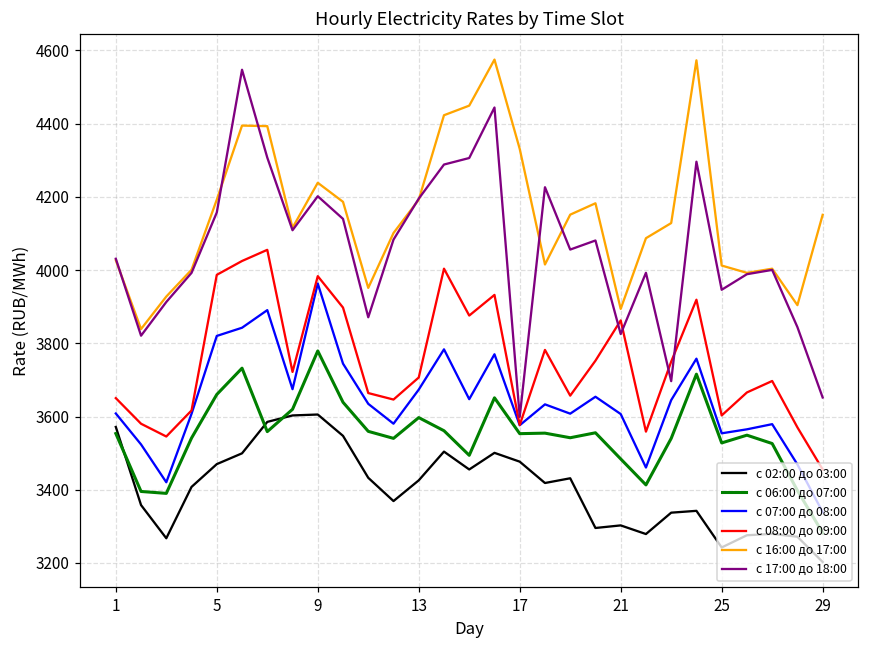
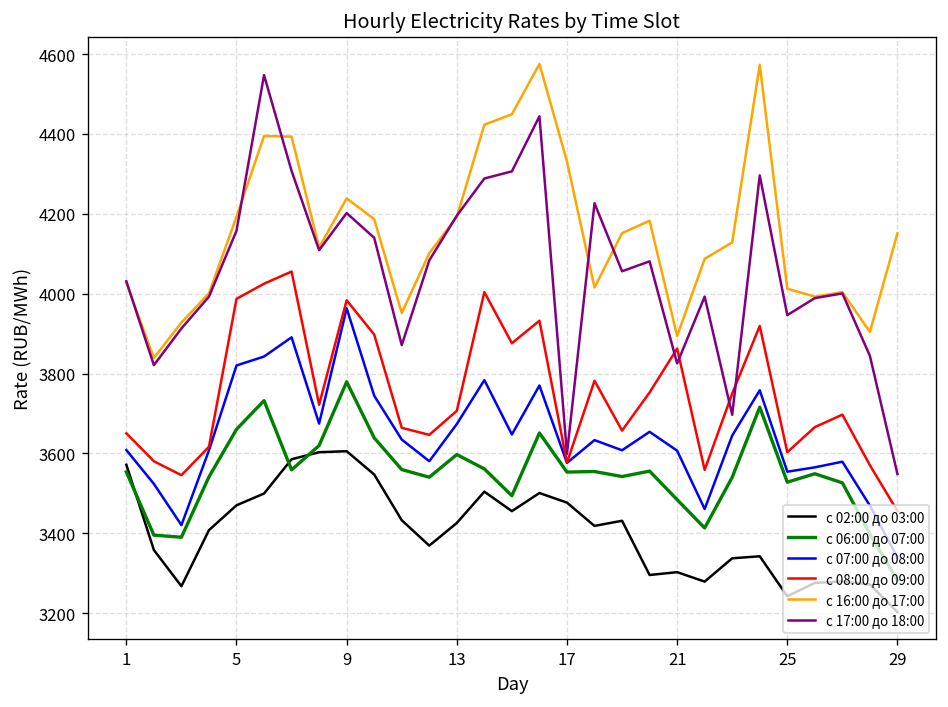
с 17:00 до 18:00, 29: 3650 -> 3550
